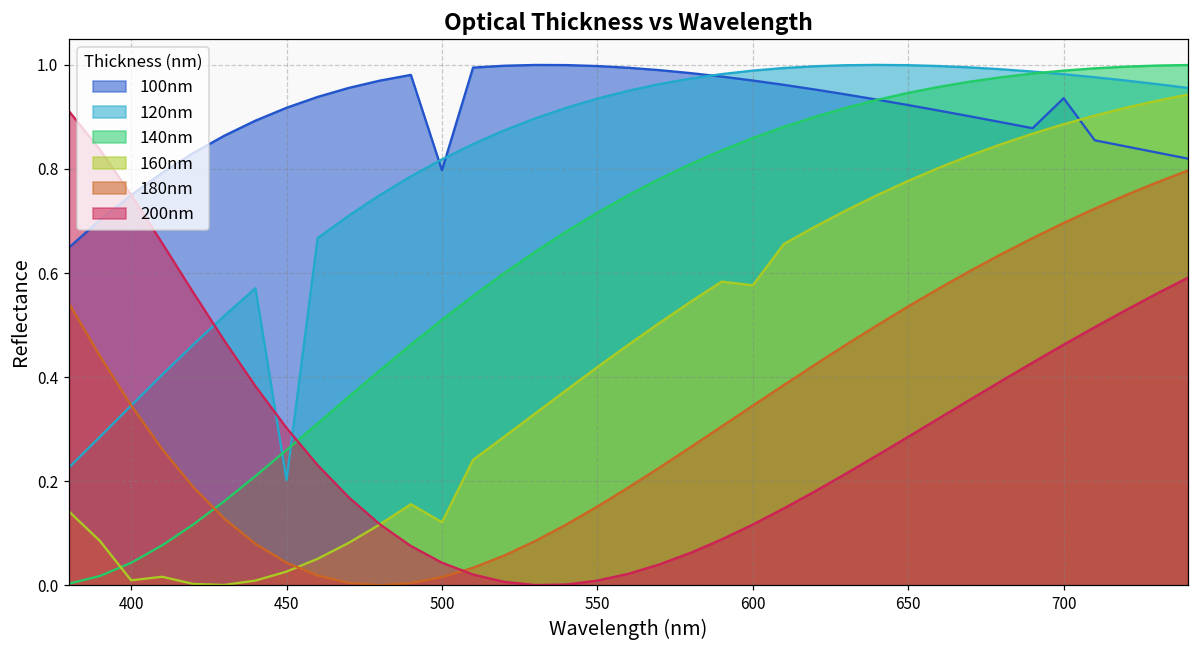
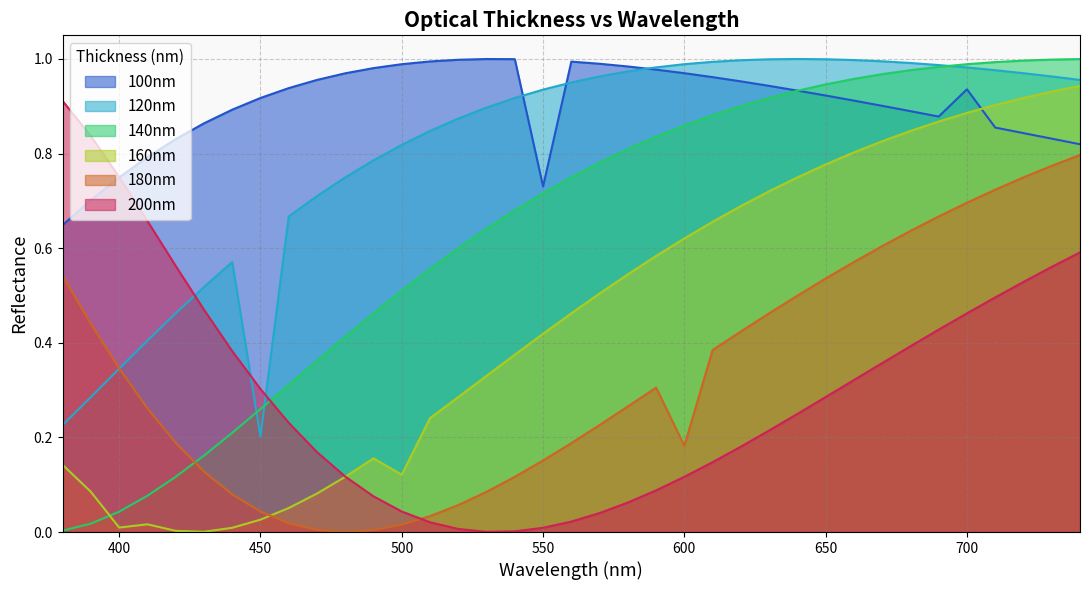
100nm, 500: 0.80 -> 0.99
100nm, 550: 1.00 -> 0.73
160nm, 600: 0.58 -> 0.62
180nm, 600: 0.35 -> 0.18
